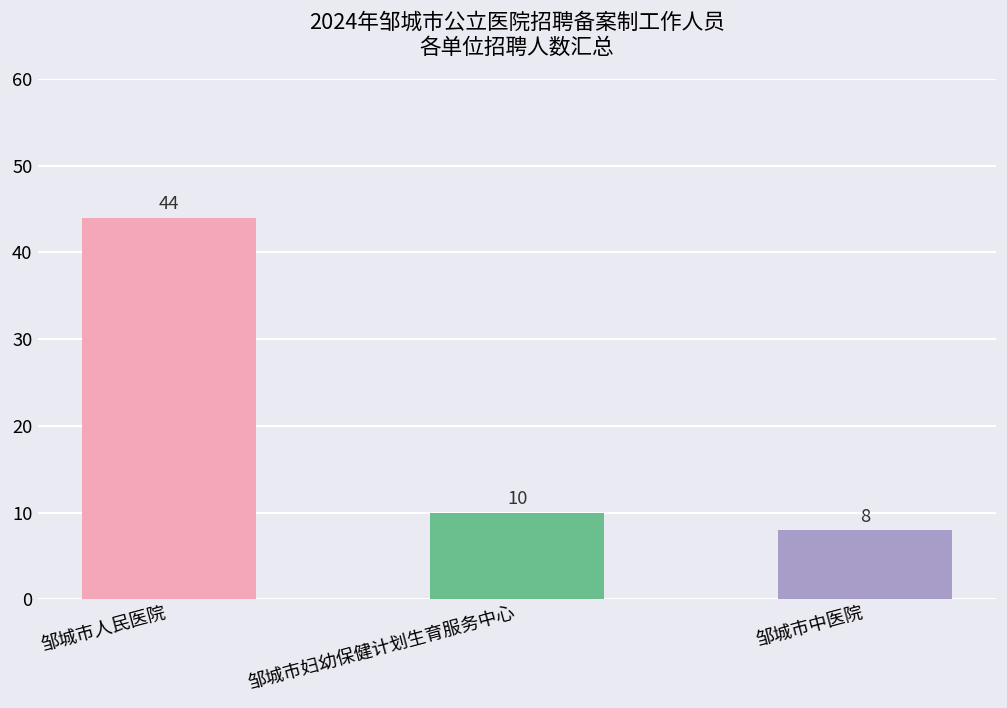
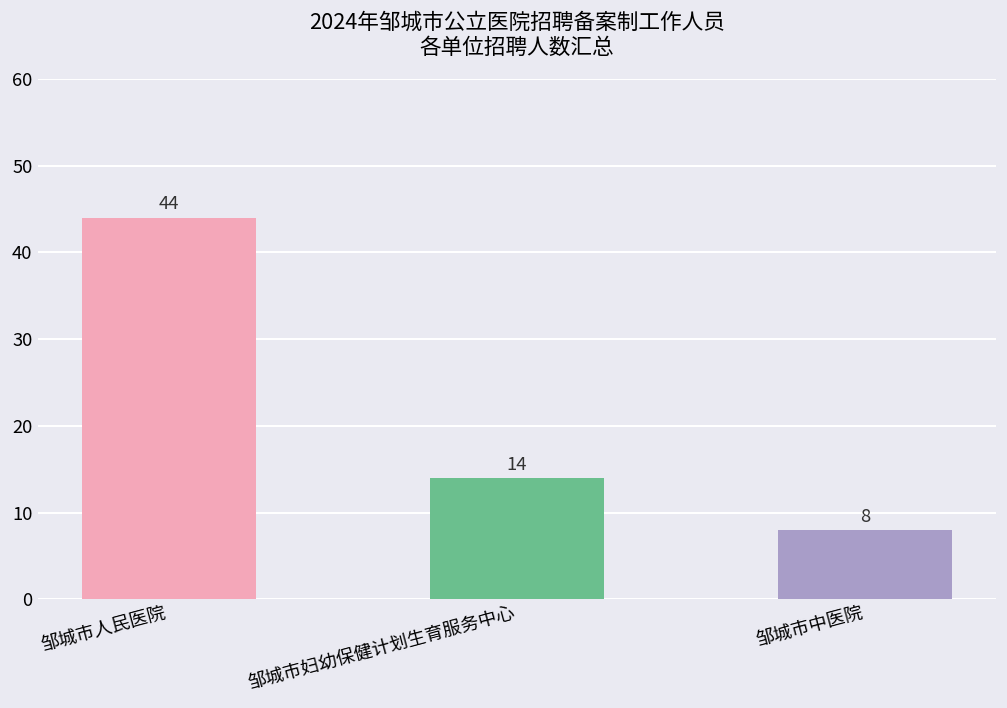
邹城市妇幼保健计划生育服务中心: 10 -> 14
